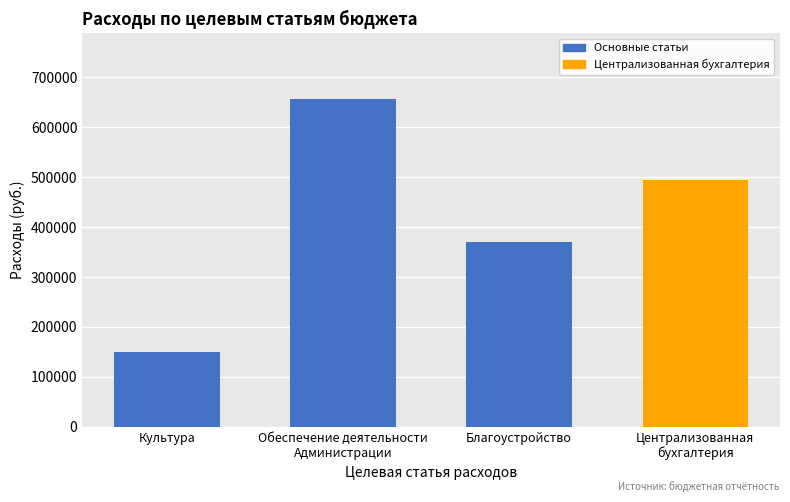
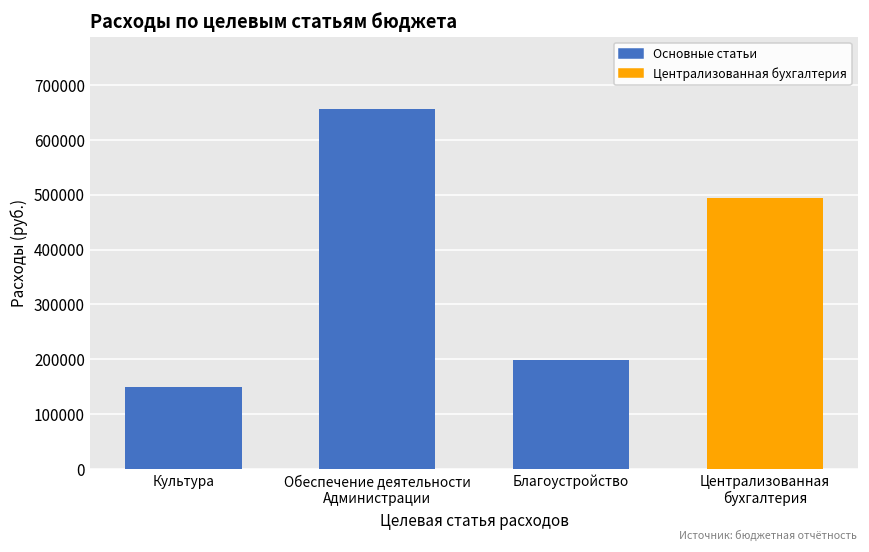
Благоустройство: 370000 -> 200000
